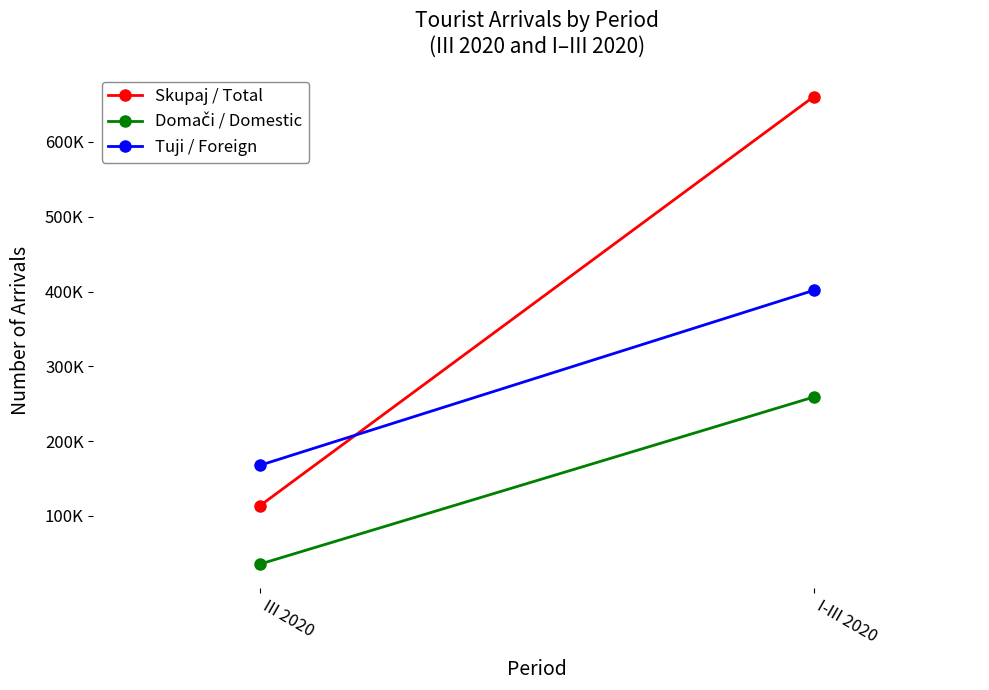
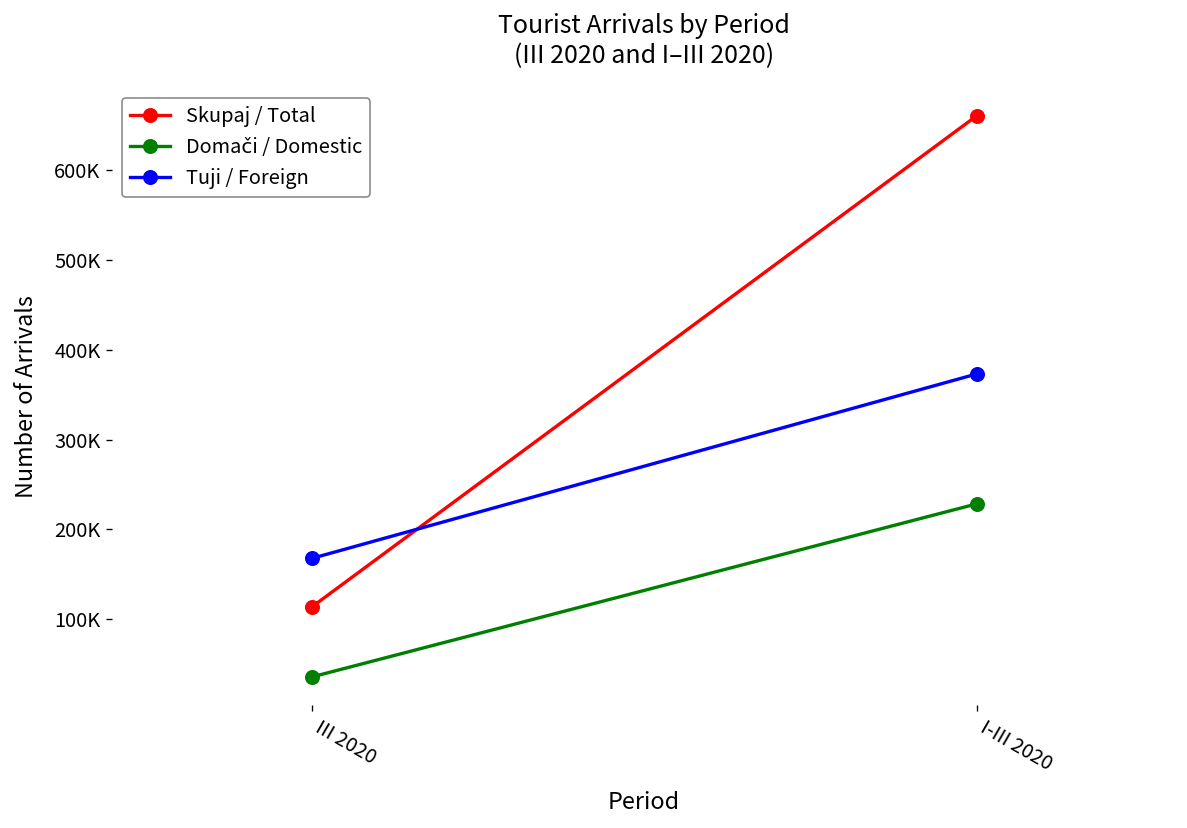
Domači / Domestic, I-III 2020: 260000 -> 230000
Tuji / Foreign, I-III 2020: 400000 -> 370000
